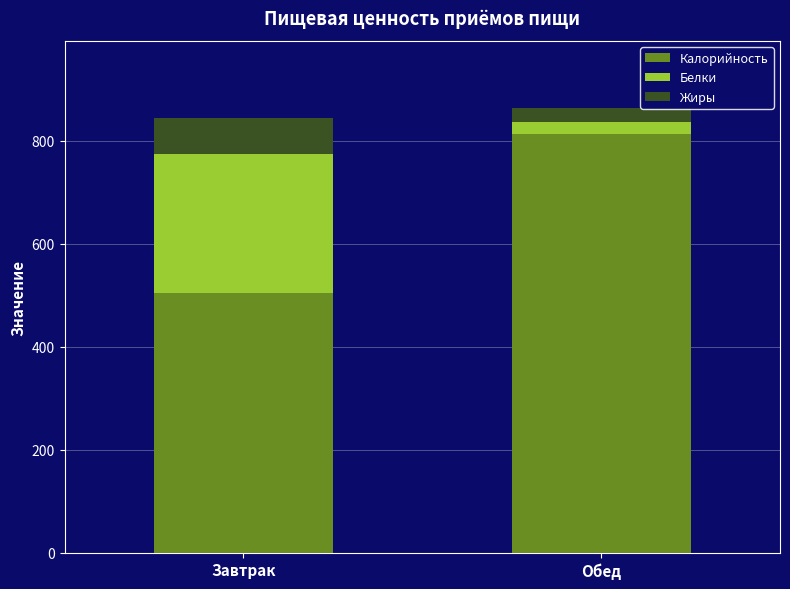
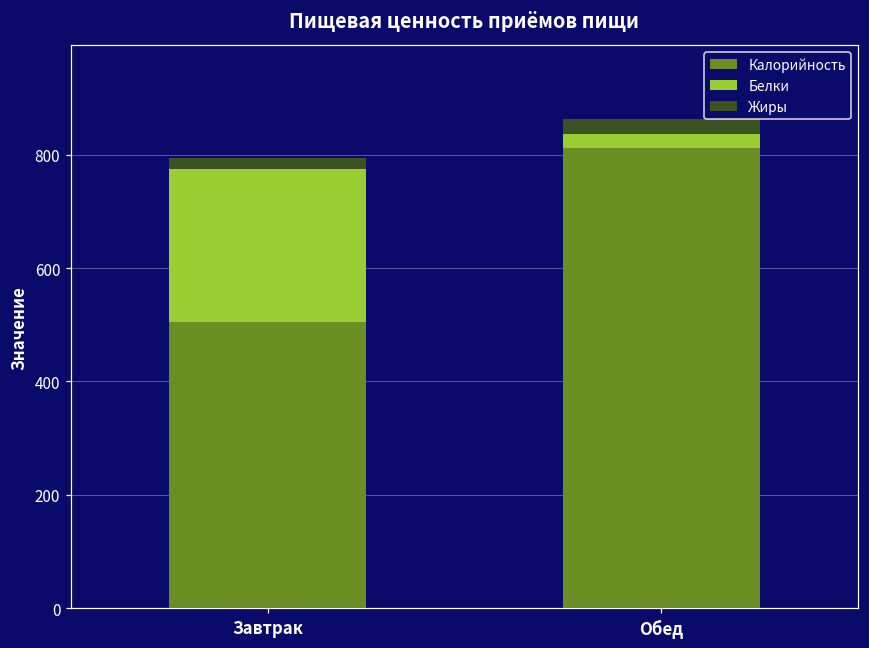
Жиры, Завтрак: 70 -> 20
